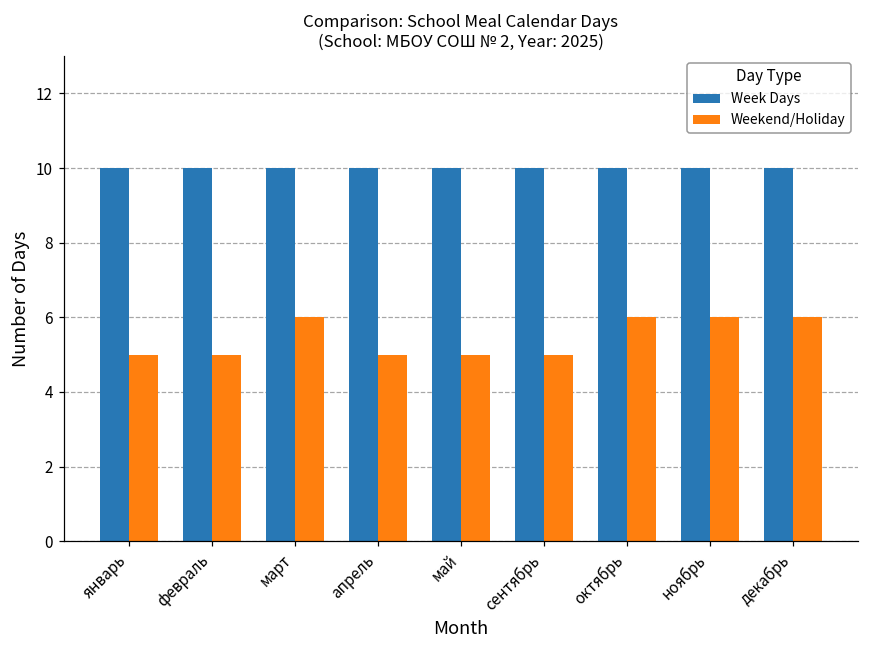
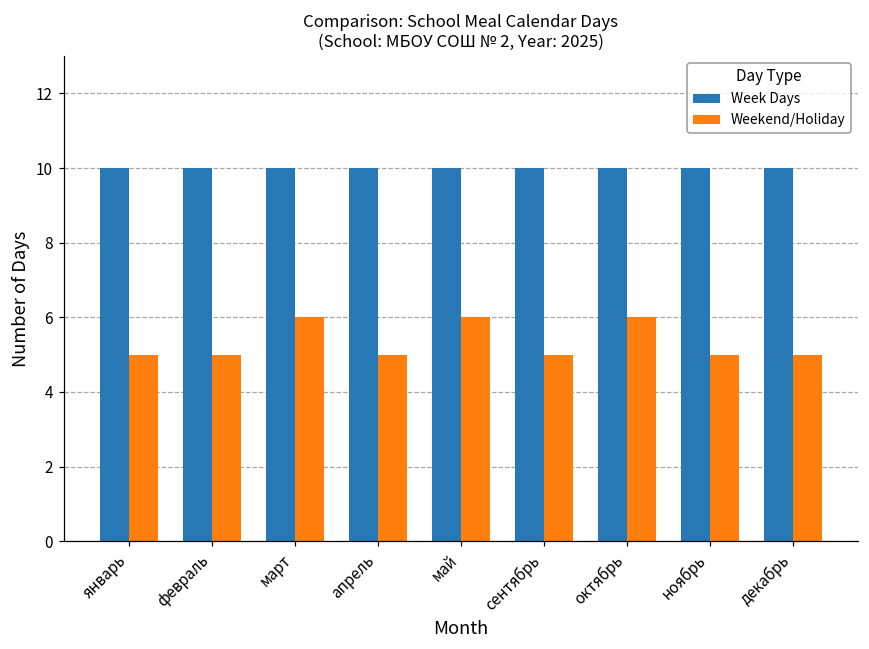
Weekend/Holiday, май: 5 -> 6
Weekend/Holiday, ноябрь: 6 -> 5
Weekend/Holiday, декабрь: 6 -> 5
